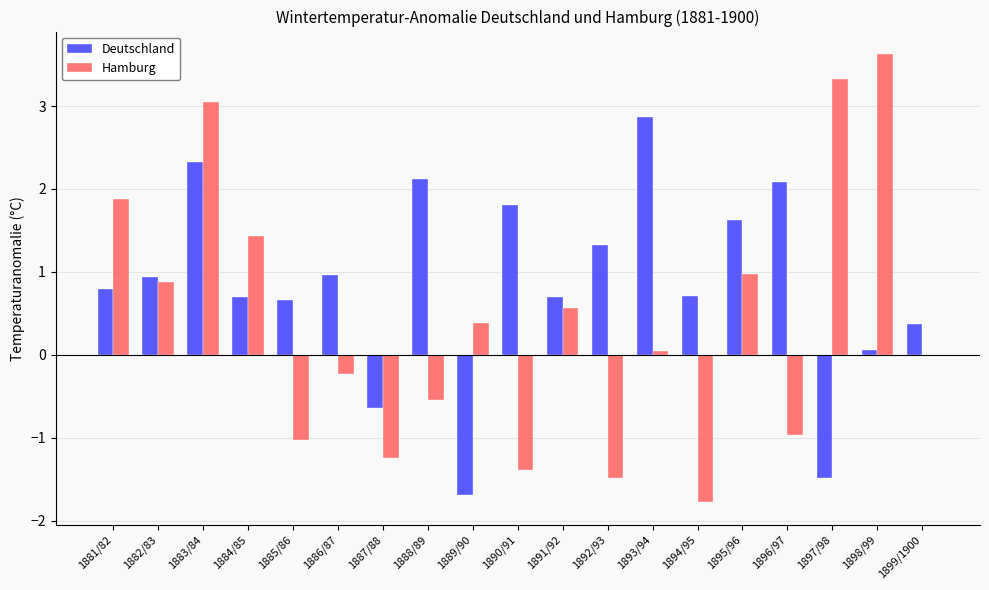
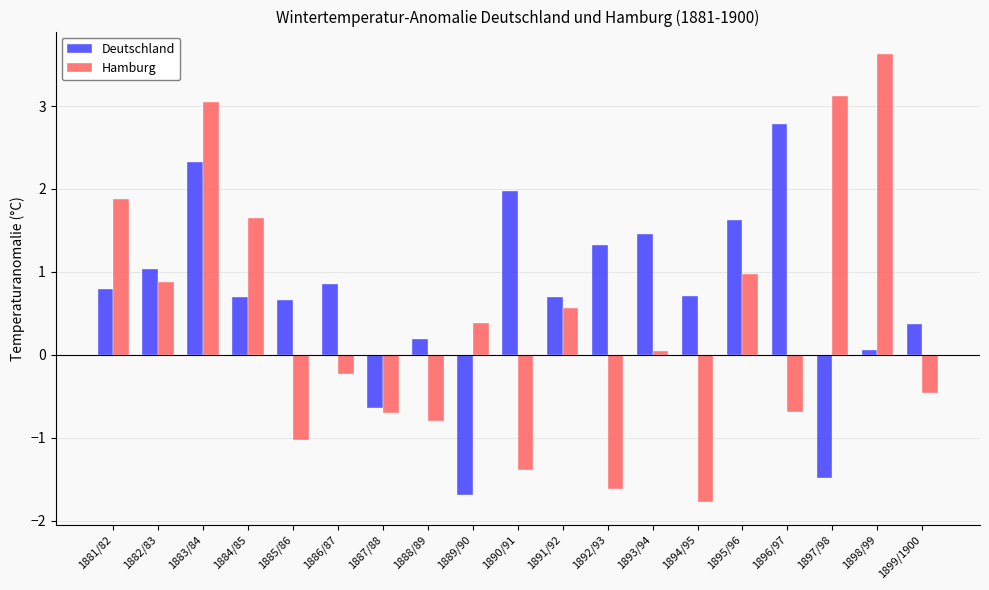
Deutschland, 1882/83: 0.9 -> 1.0
Hamburg, 1884/85: 1.4 -> 1.6
Deutschland, 1886/87: 1.0 -> 0.9
Hamburg, 1887/88: -1.2 -> -0.7
Deutschland, 1888/89: 2.1 -> 0.2
Hamburg, 1888/89: -0.5 -> -0.8
Deutschland, 1890/91: 1.8 -> 2.0
Hamburg, 1892/93: -1.5 -> -1.6
Deutschland, 1893/94: 2.9 -> 1.5
Deutschland, 1896/97: 2.1 -> 2.8
Hamburg, 1896/97: -1.0 -> -0.7
Hamburg, 1897/98: 3.3 -> 3.1
Hamburg, 1899/1900: 0.0 -> -0.5
